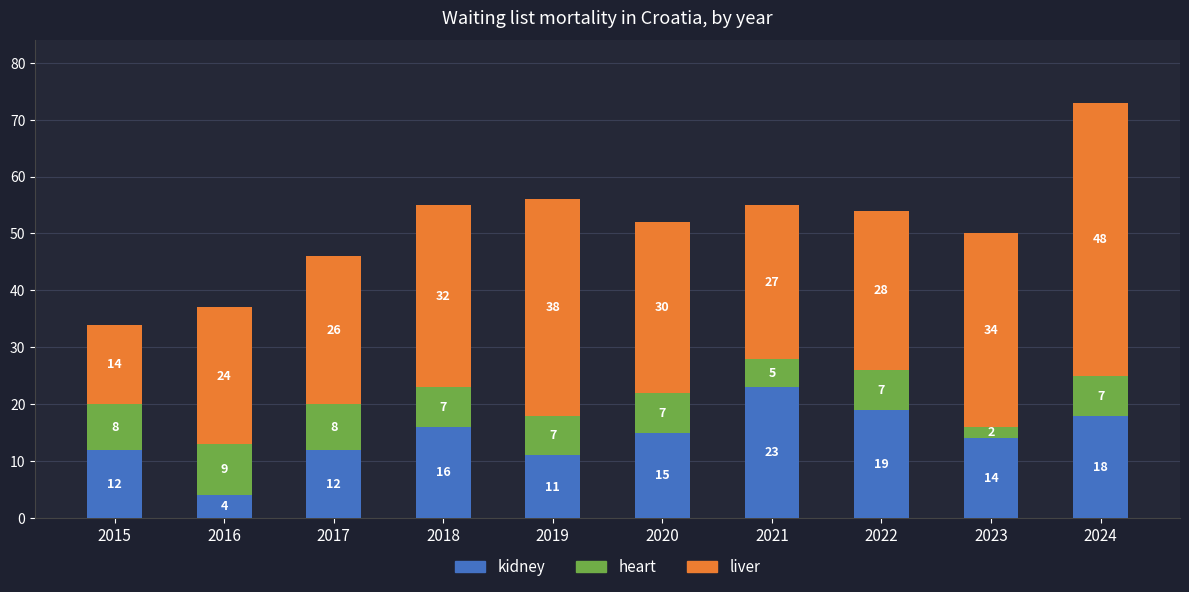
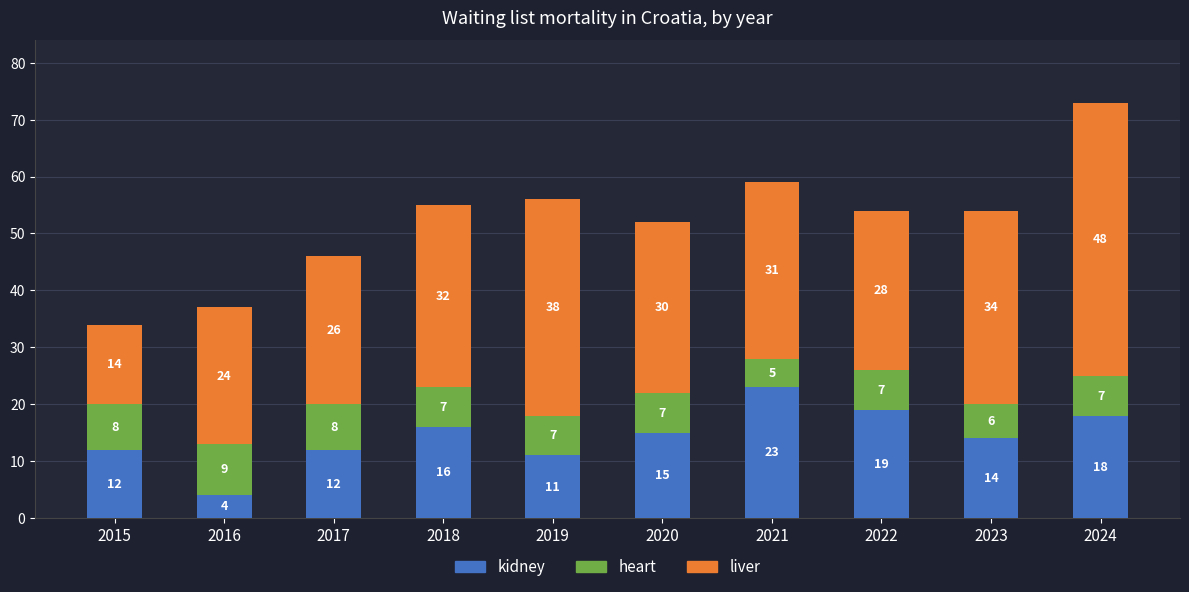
liver, 2021: 27 -> 31
heart, 2023: 2 -> 6
